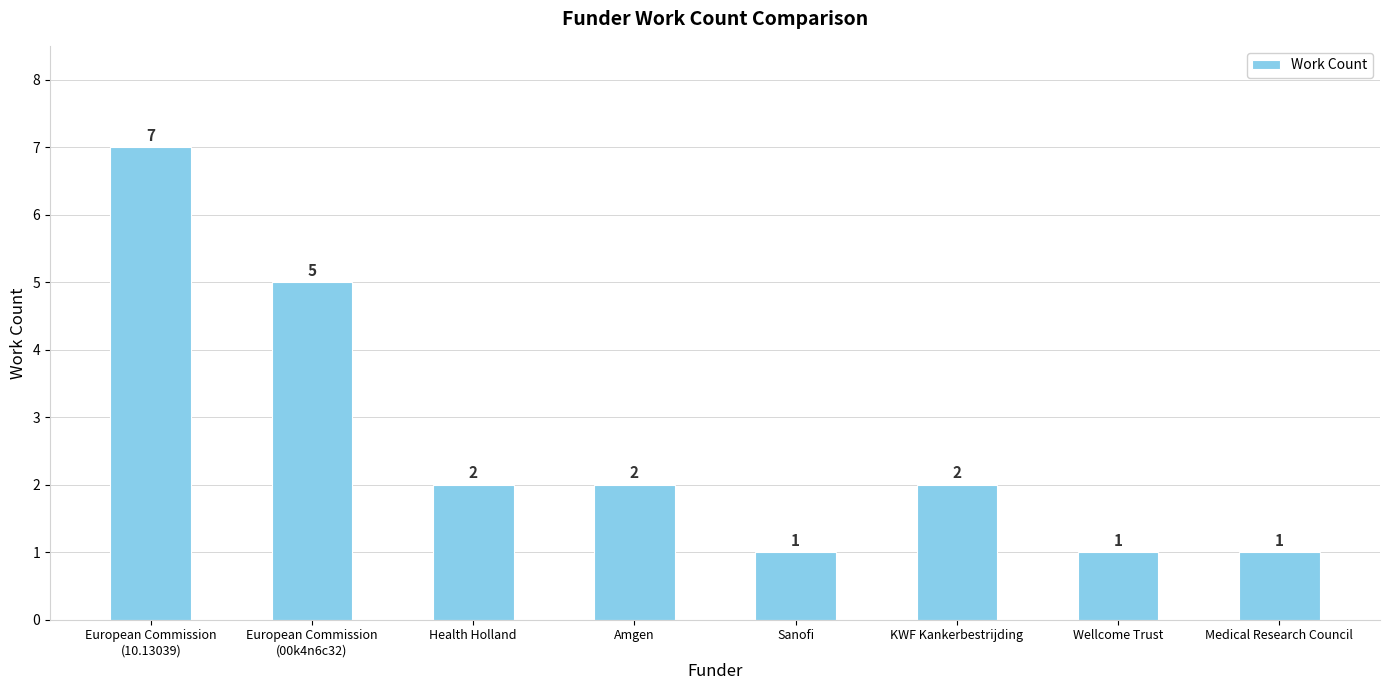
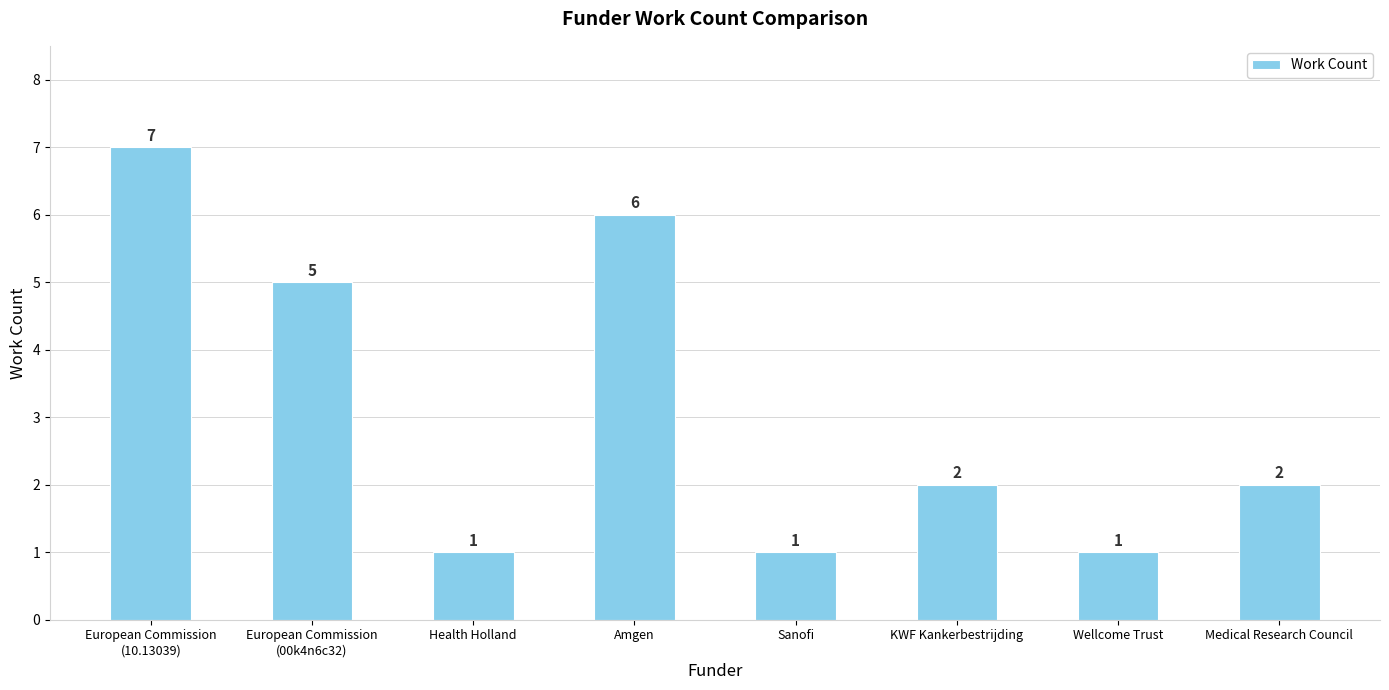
Health Holland: 2 -> 1
Amgen: 2 -> 6
Medical Research Council: 1 -> 2
